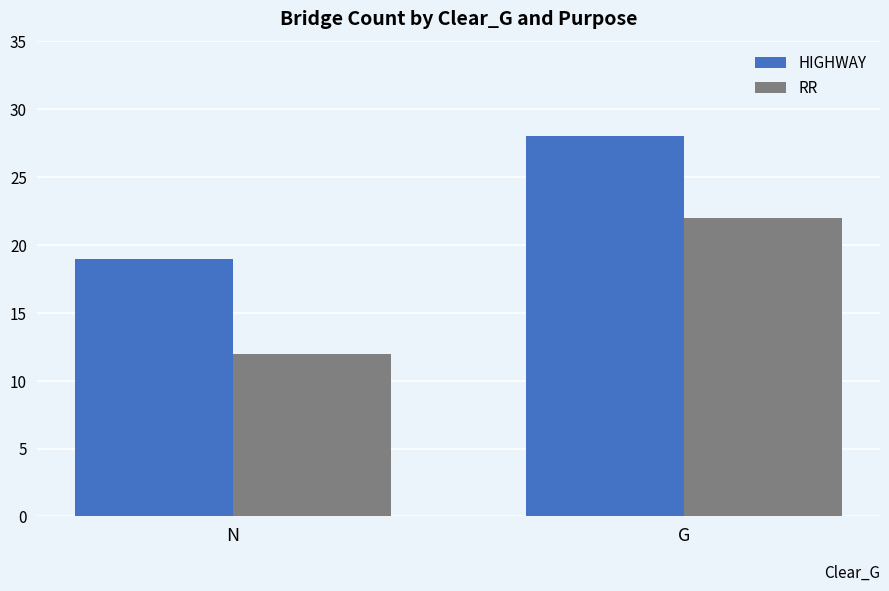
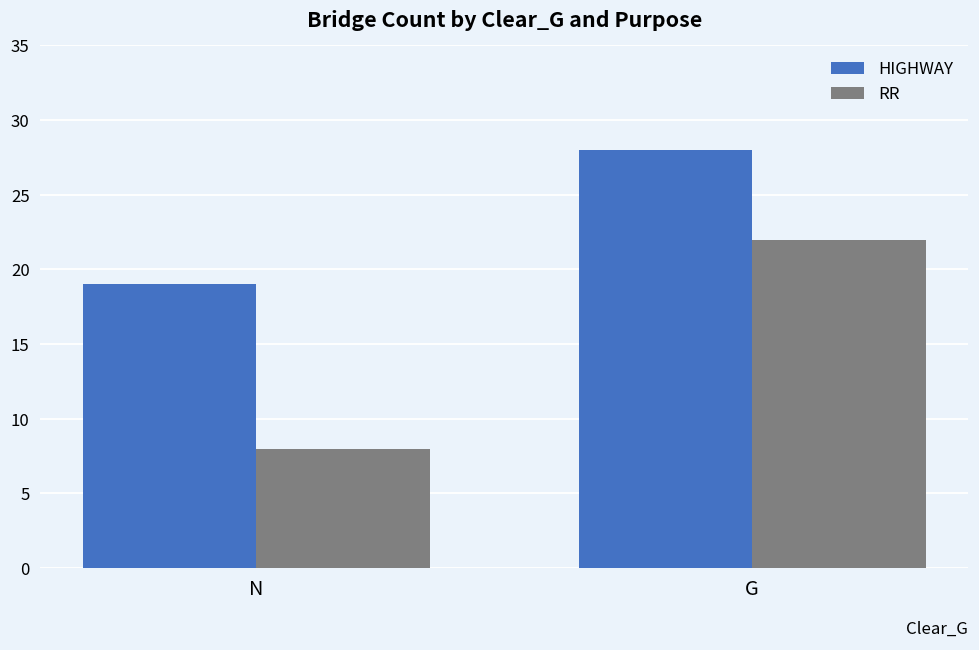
RR, N: 12 -> 8
